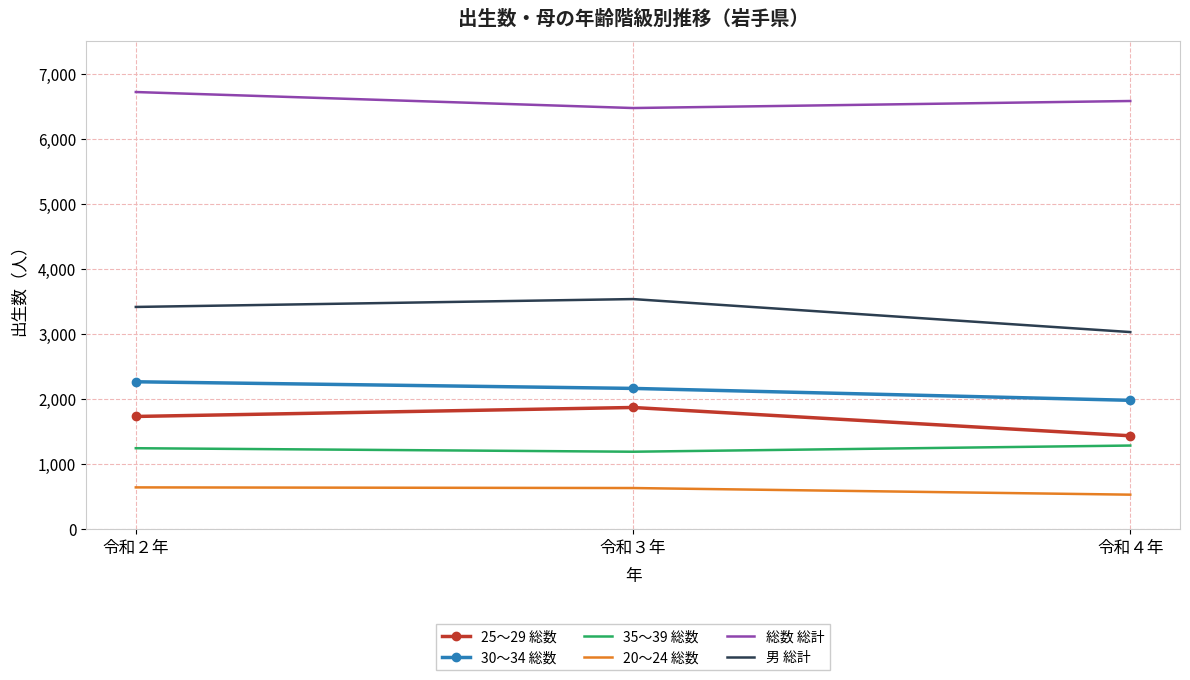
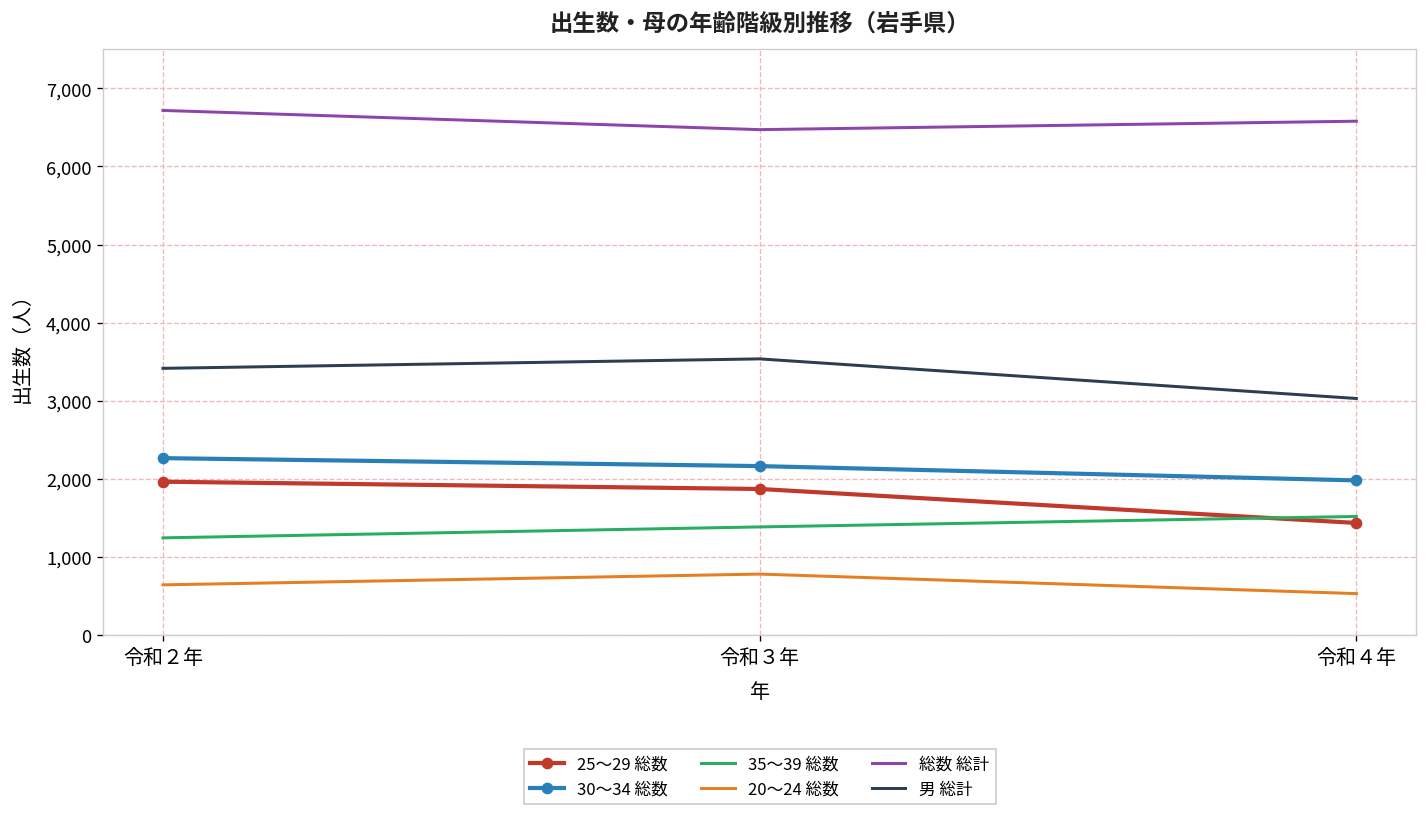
25～29 総数, 令和２年: 1,700 -> 2,000
35～39 総数, 令和３年: 1,200 -> 1,400
20～24 総数, 令和３年: 600 -> 800
35～39 総数, 令和４年: 1,300 -> 1,500
